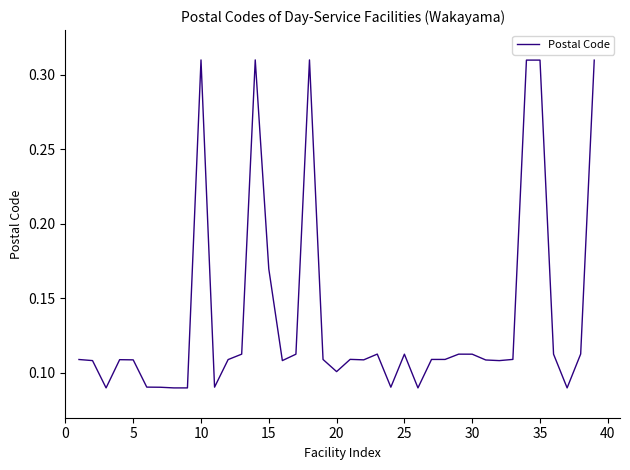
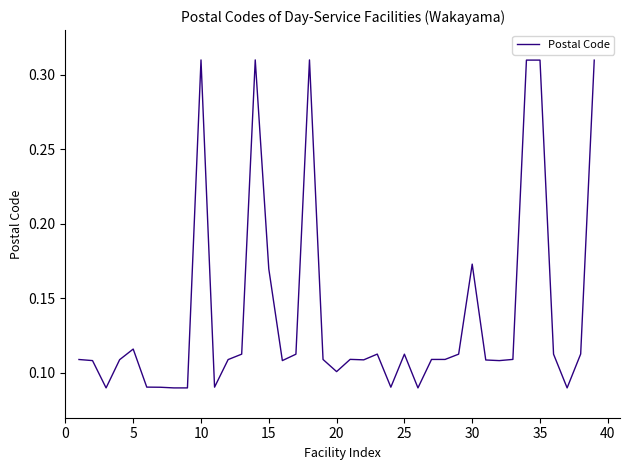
5: 0.109 -> 0.116
30: 0.113 -> 0.173
